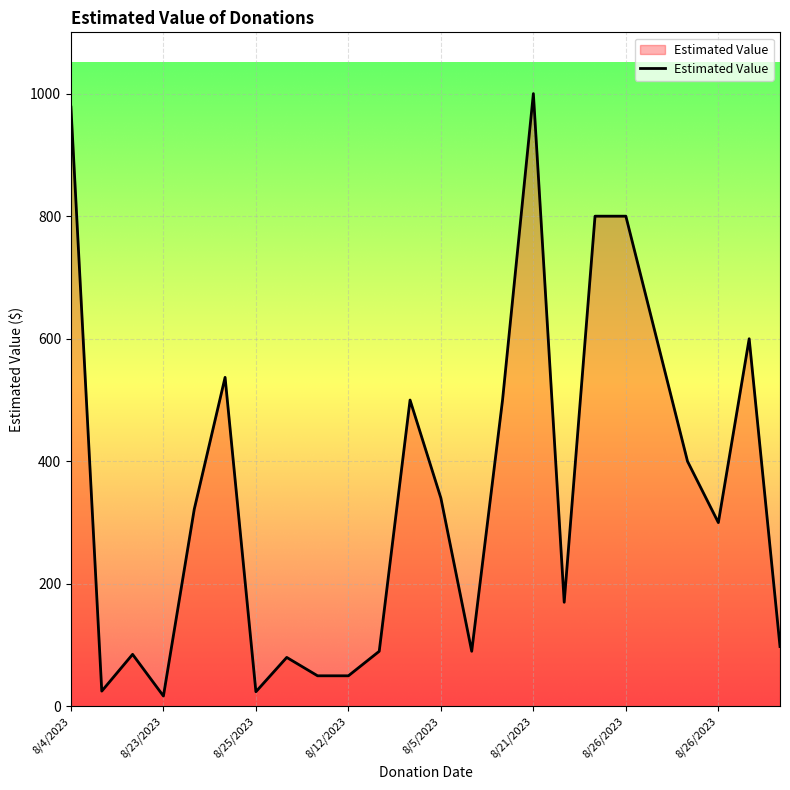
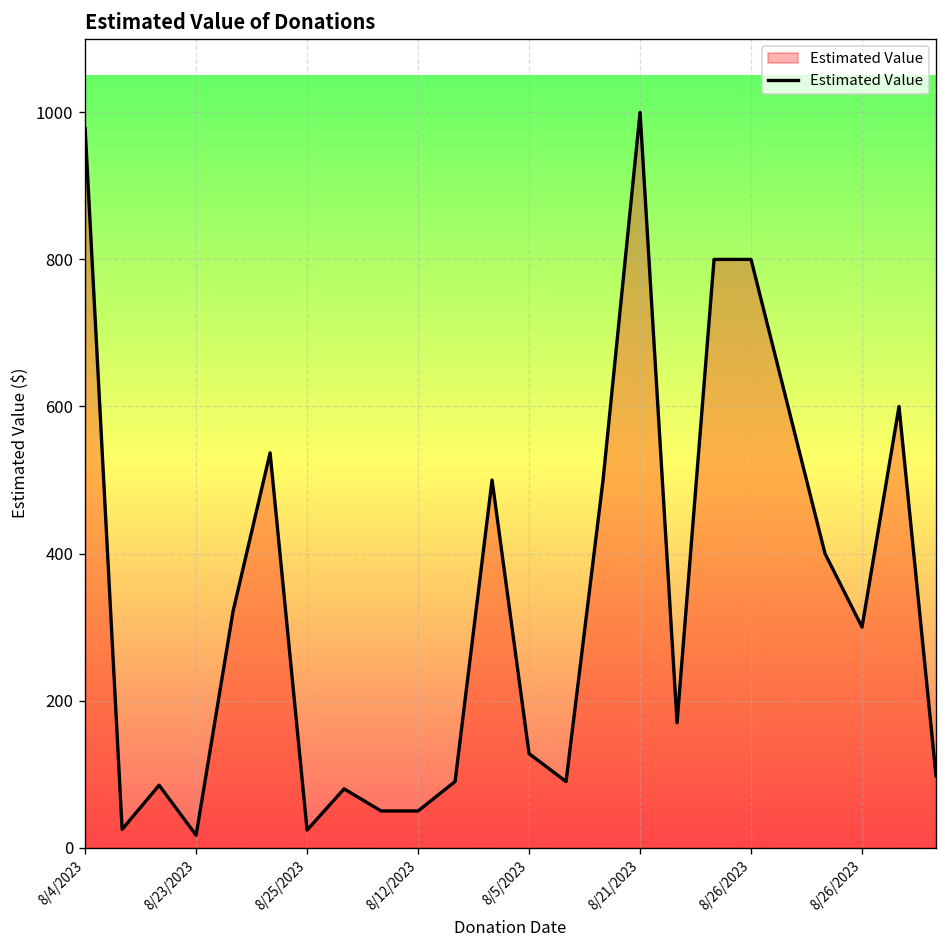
8/5/2023: 340 -> 130
